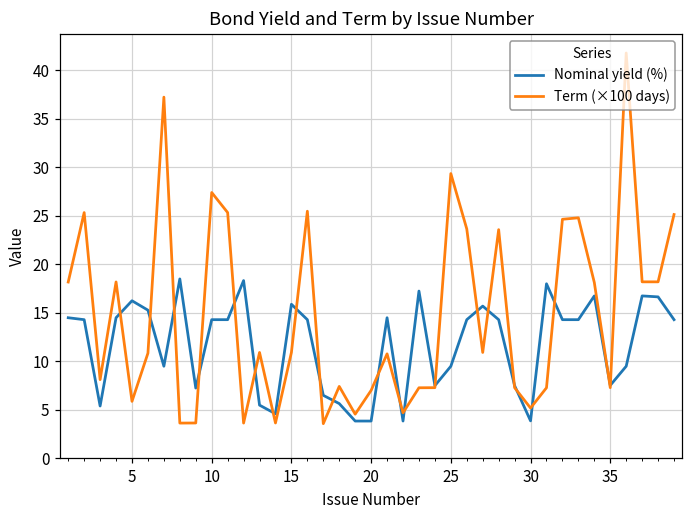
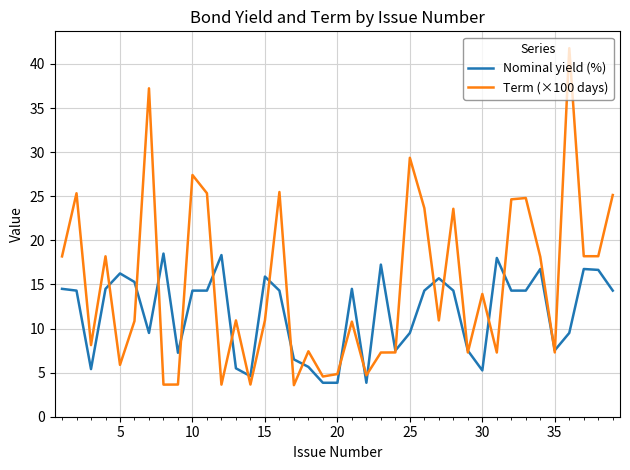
Term (×100 days), 20: 7 -> 5
Nominal yield (%), 30: 4 -> 5
Term (×100 days), 30: 5 -> 14
